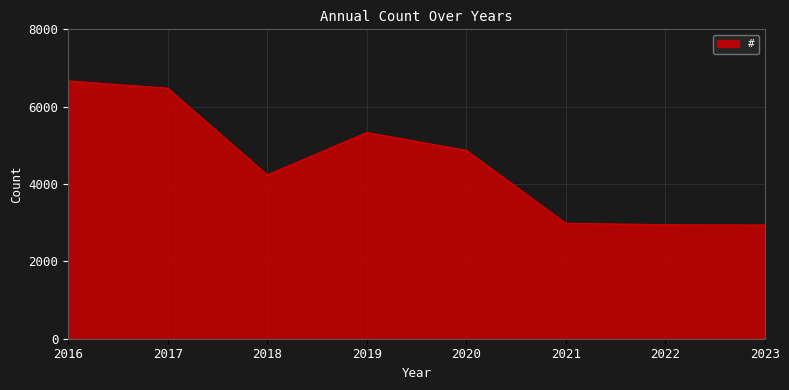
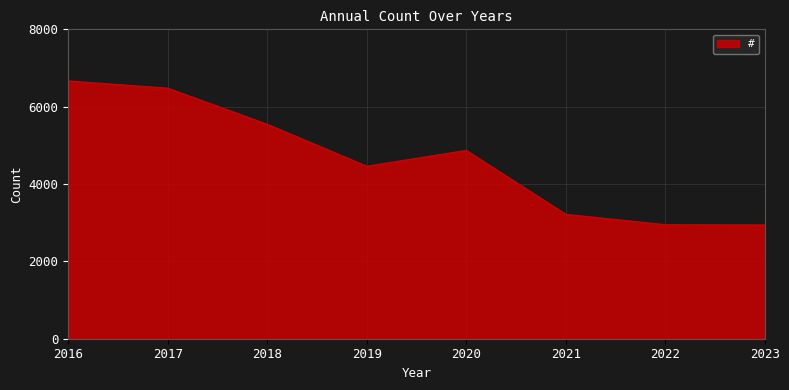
2018: 4200 -> 5500
2019: 5300 -> 4500
2021: 3000 -> 3200
